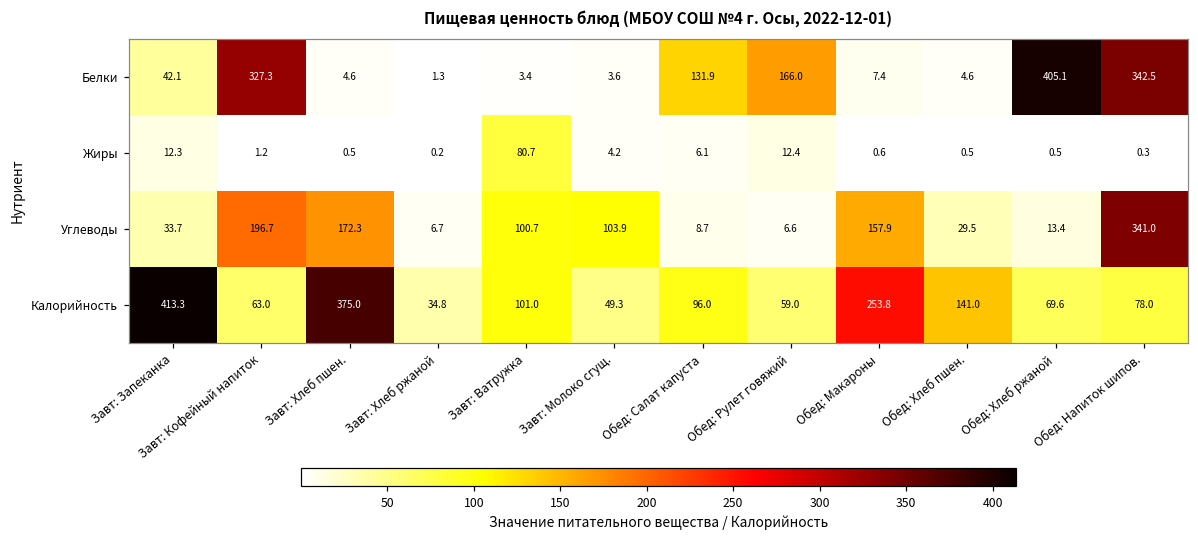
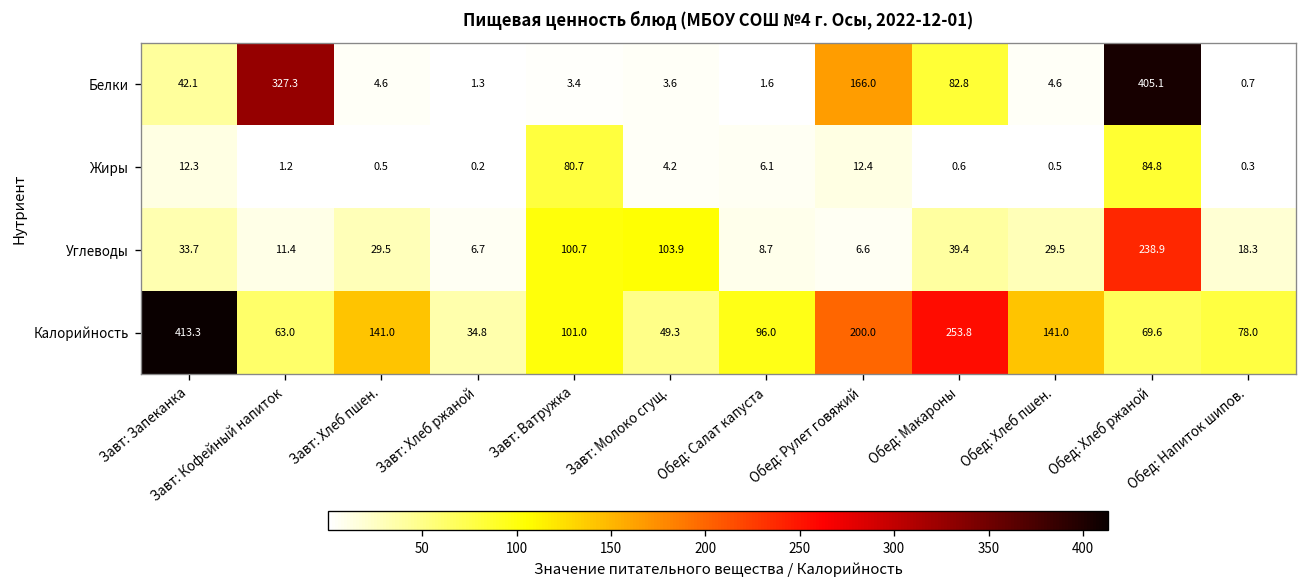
Белки, Обед: Салат капуста: 131.9 -> 1.6
Белки, Обед: Макароны: 7.4 -> 82.8
Белки, Обед: Напиток шипов.: 342.5 -> 0.7
Жиры, Обед: Хлеб ржаной: 0.5 -> 84.8
Углеводы, Завт: Кофейный напиток: 196.7 -> 11.4
Углеводы, Завт: Хлеб пшен.: 172.3 -> 29.5
Углеводы, Обед: Макароны: 157.9 -> 39.4
Углеводы, Обед: Хлеб ржаной: 13.4 -> 238.9
Углеводы, Обед: Напиток шипов.: 341.0 -> 18.3
Калорийность, Завт: Хлеб пшен.: 375.0 -> 141.0
Калорийность, Обед: Рулет говяжий: 59.0 -> 200.0
